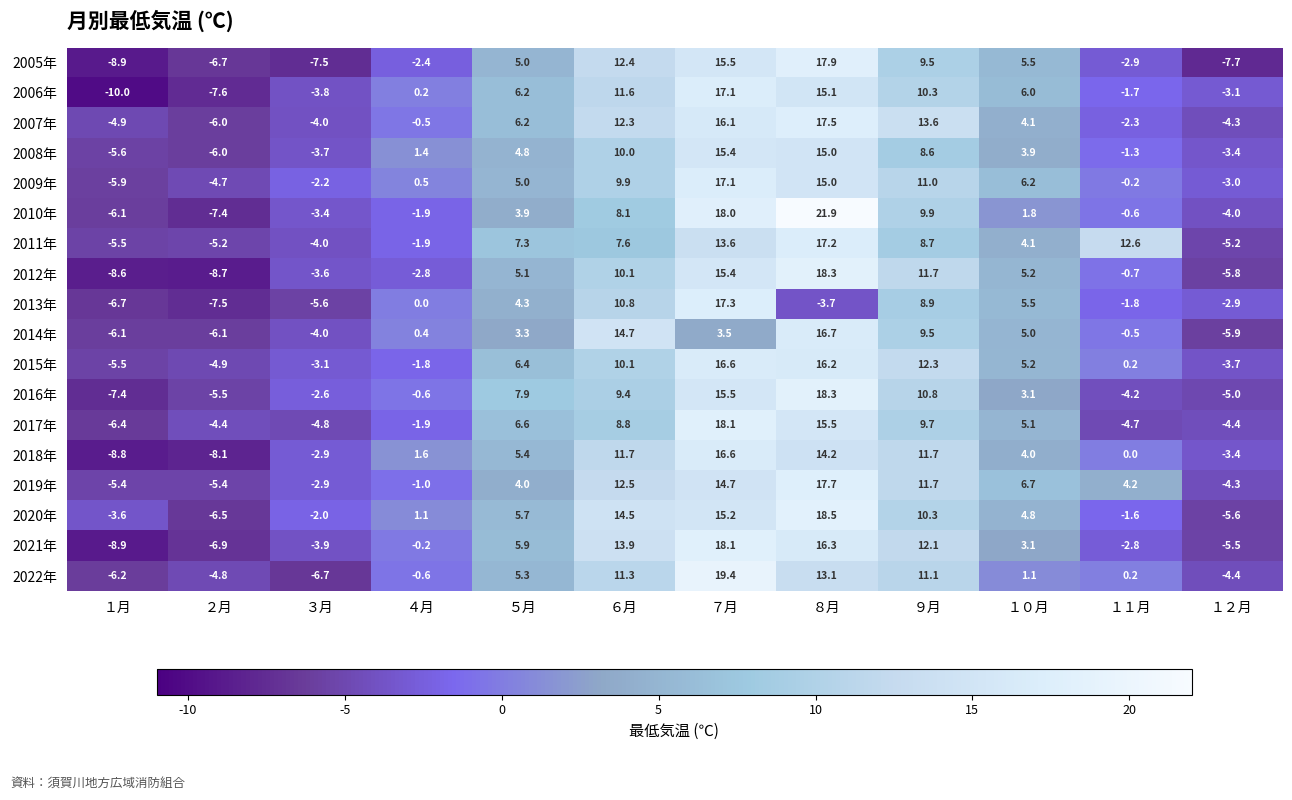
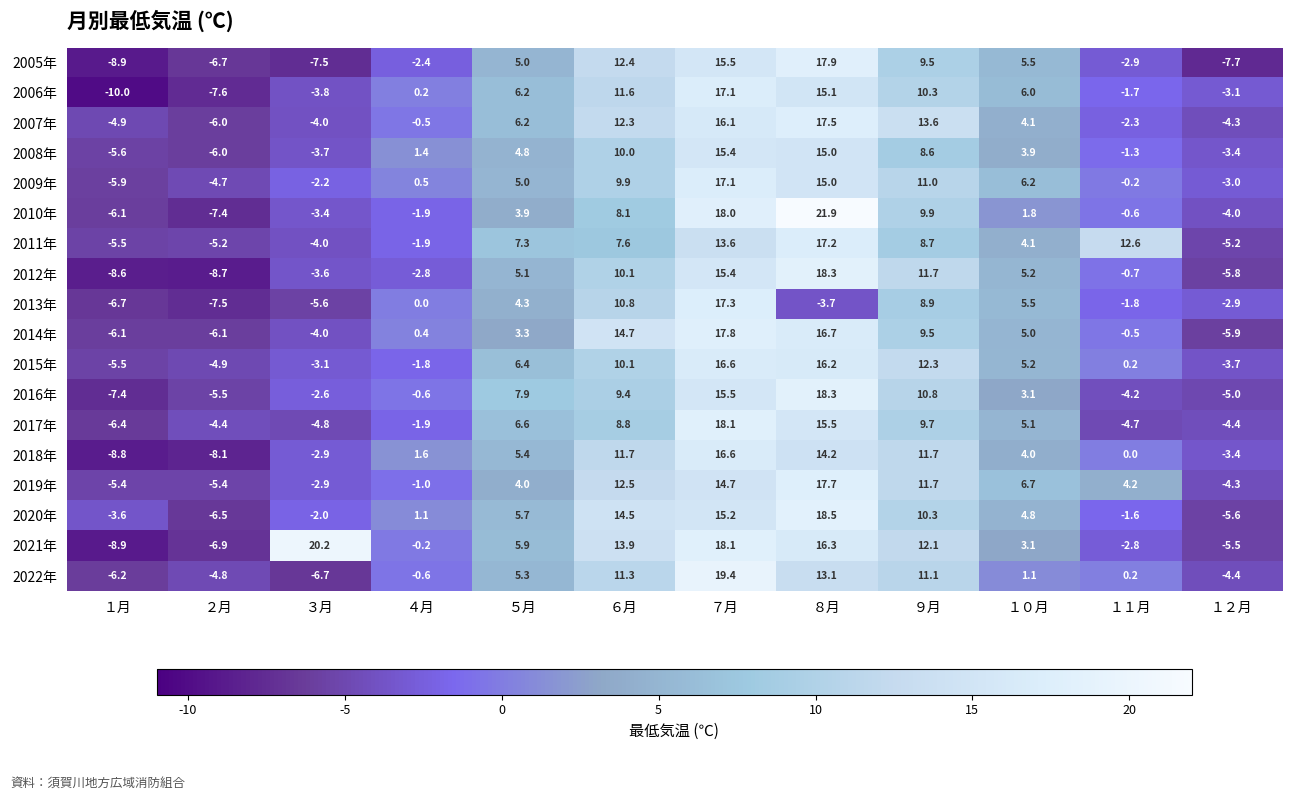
2014年, ７月: 3.5 -> 17.8
2021年, ３月: -3.9 -> 20.2
